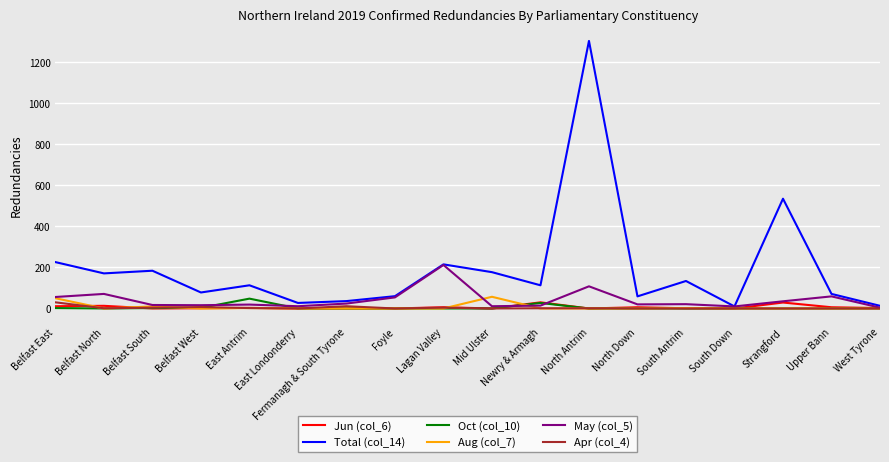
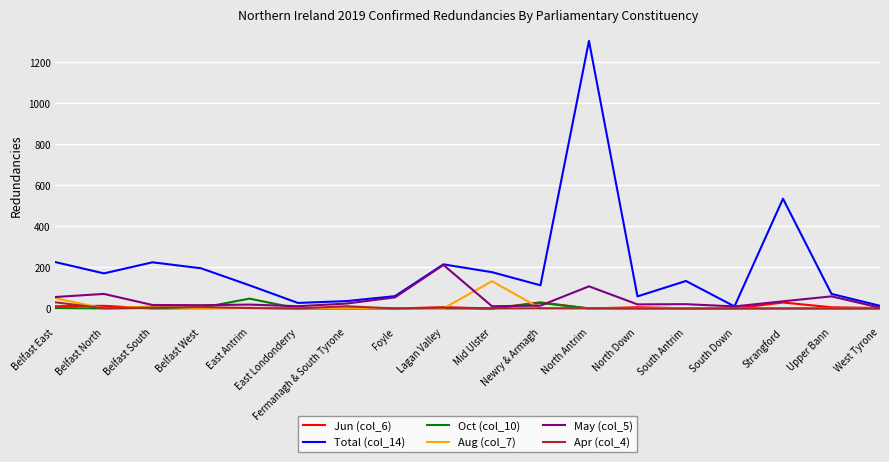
Total (col_14), Belfast South: 180 -> 230
Total (col_14), Belfast West: 80 -> 200
Aug (col_7), Mid Ulster: 60 -> 130
